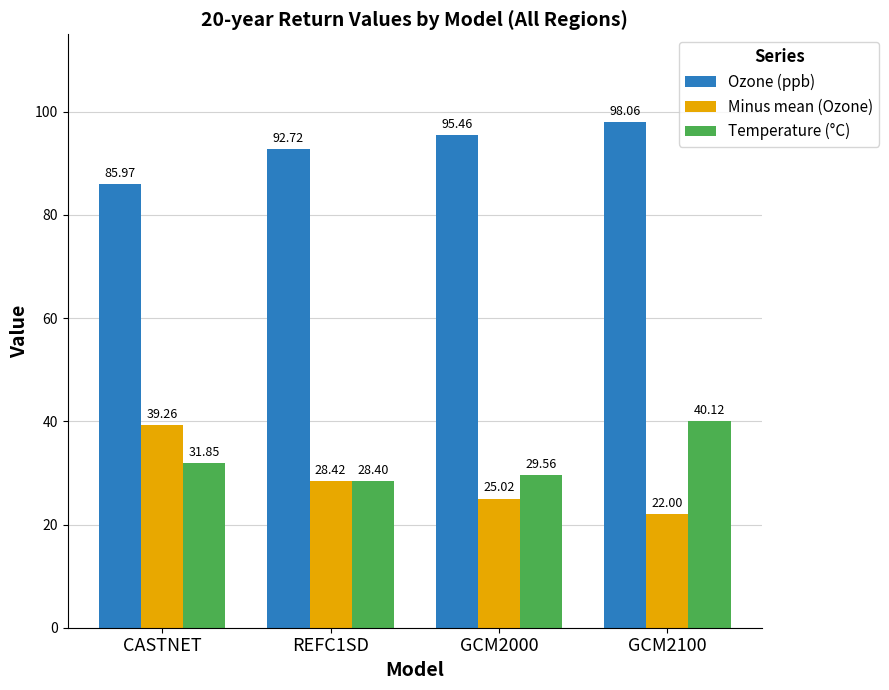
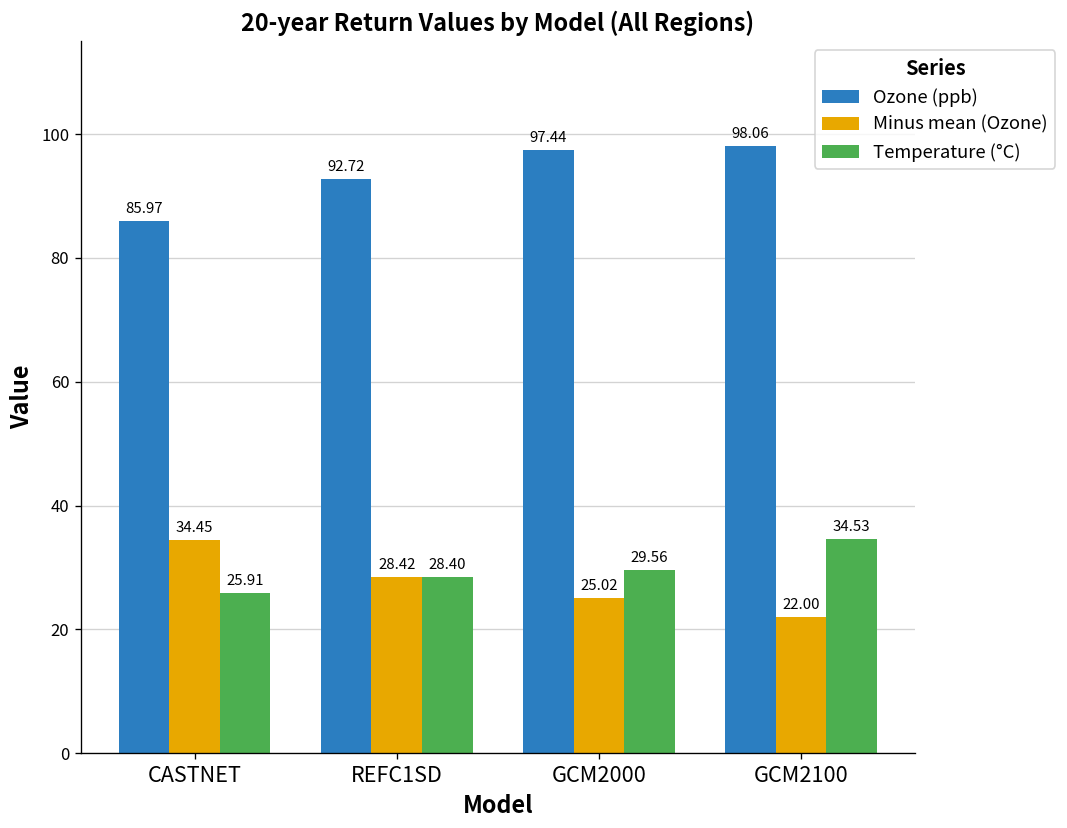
Minus mean (Ozone), CASTNET: 39.26 -> 34.45
Temperature (°C), CASTNET: 31.85 -> 25.91
Ozone (ppb), GCM2000: 95.46 -> 97.44
Temperature (°C), GCM2100: 40.12 -> 34.53
